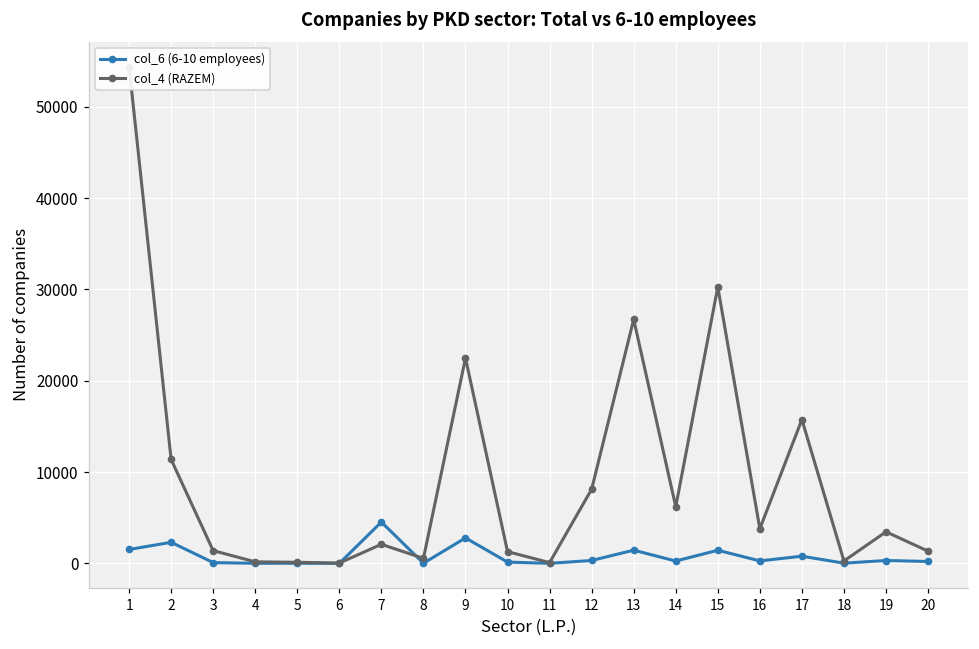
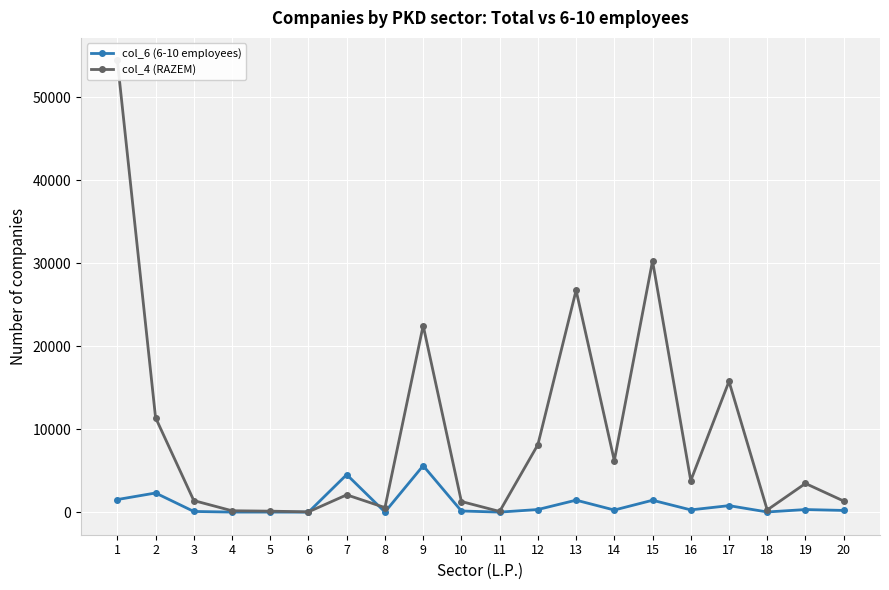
col_6 (6-10 employees), 9: 3000 -> 6000
